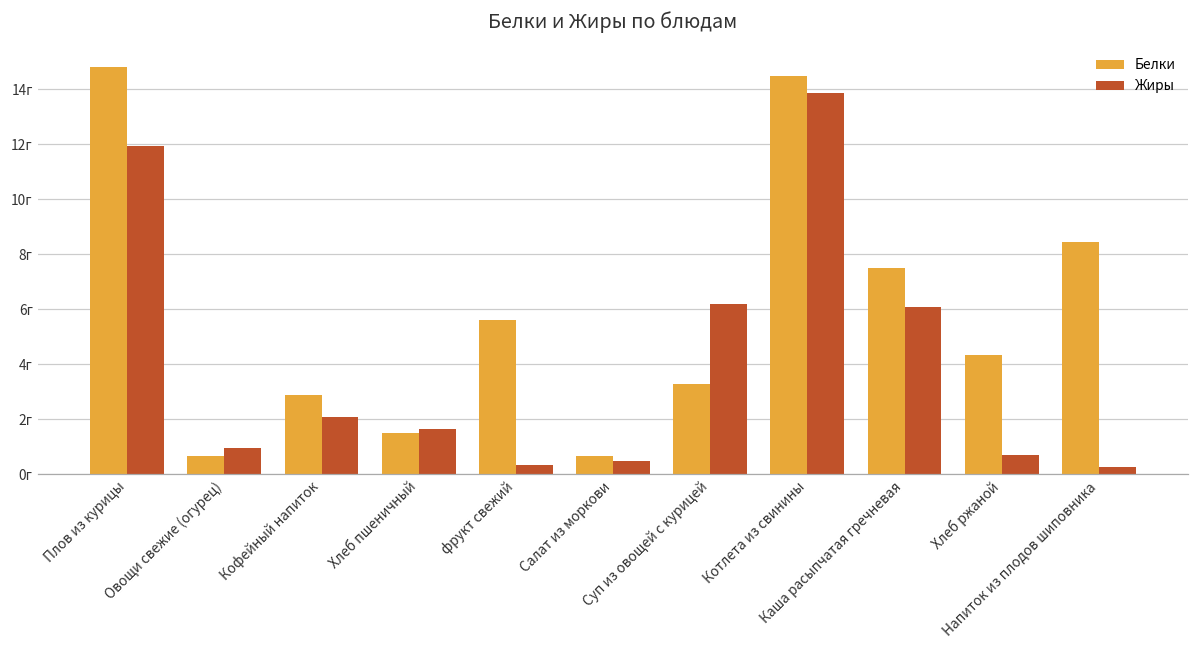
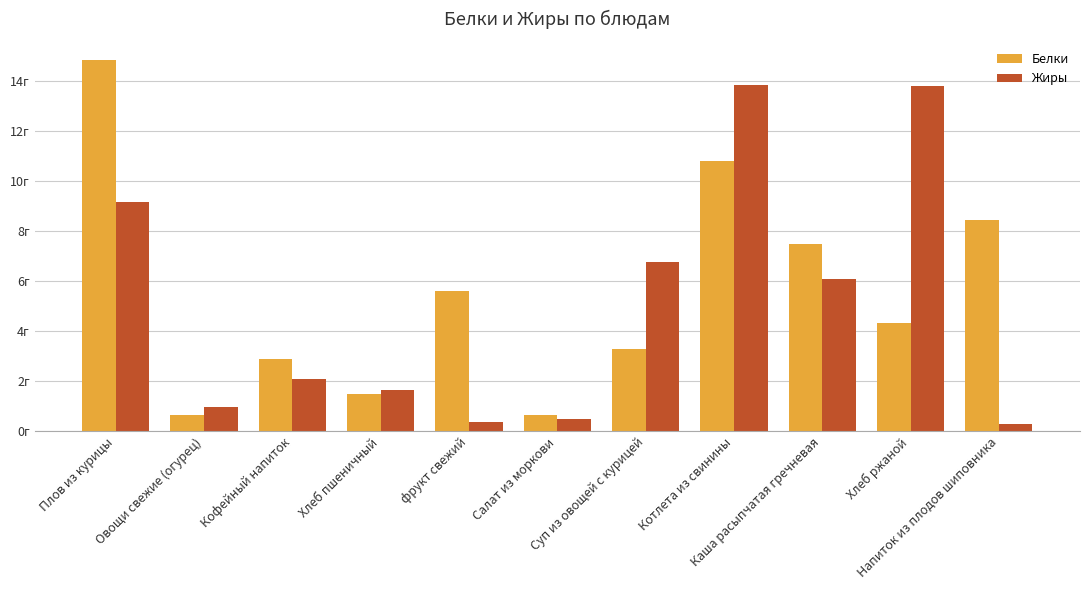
Жиры, Плов из курицы: 11.9г -> 9.2г
Жиры, Суп из овощей с курицей: 6.2г -> 6.8г
Белки, Котлета из свинины: 14.5г -> 10.8г
Жиры, Хлеб ржаной: 0.7г -> 13.8г
